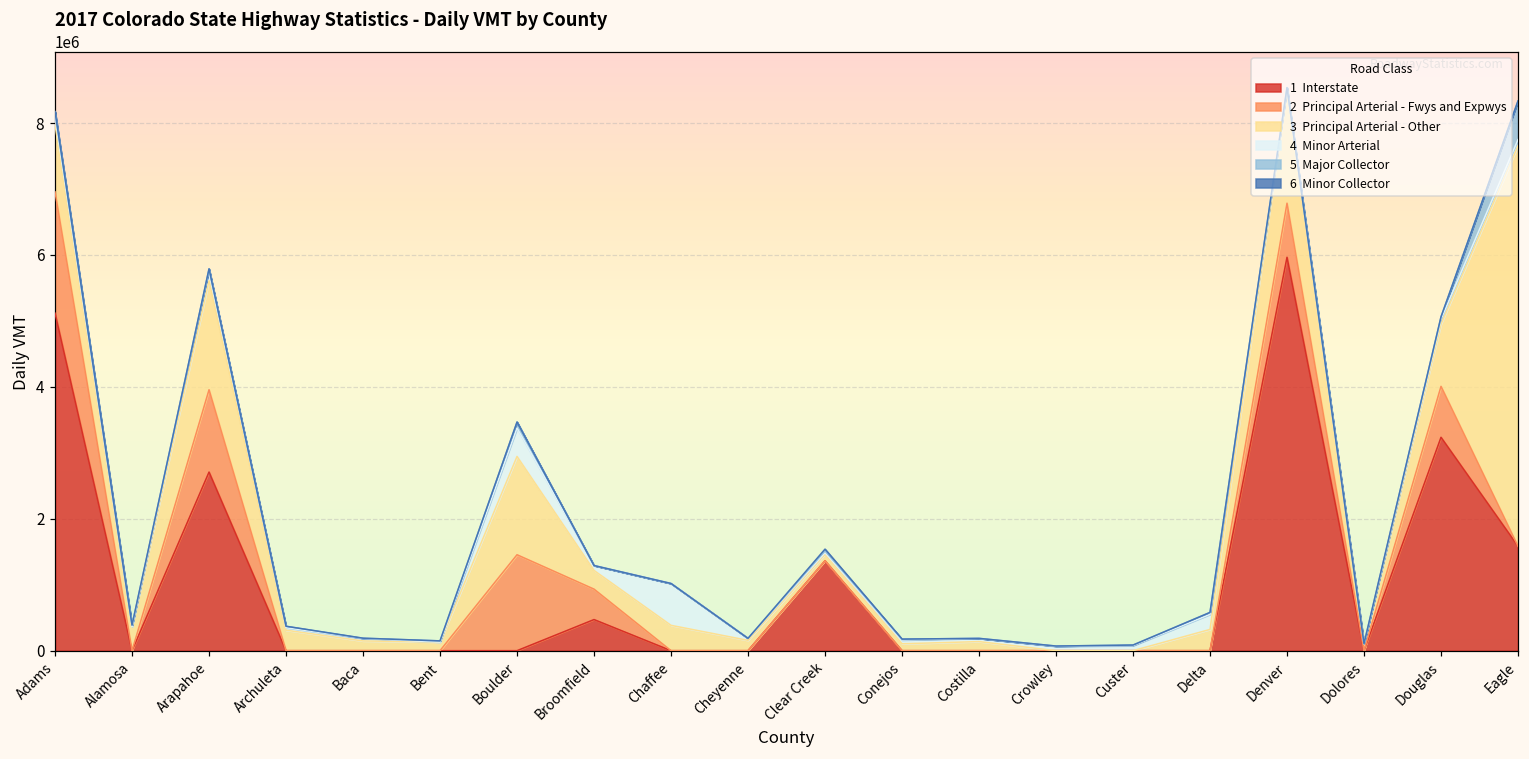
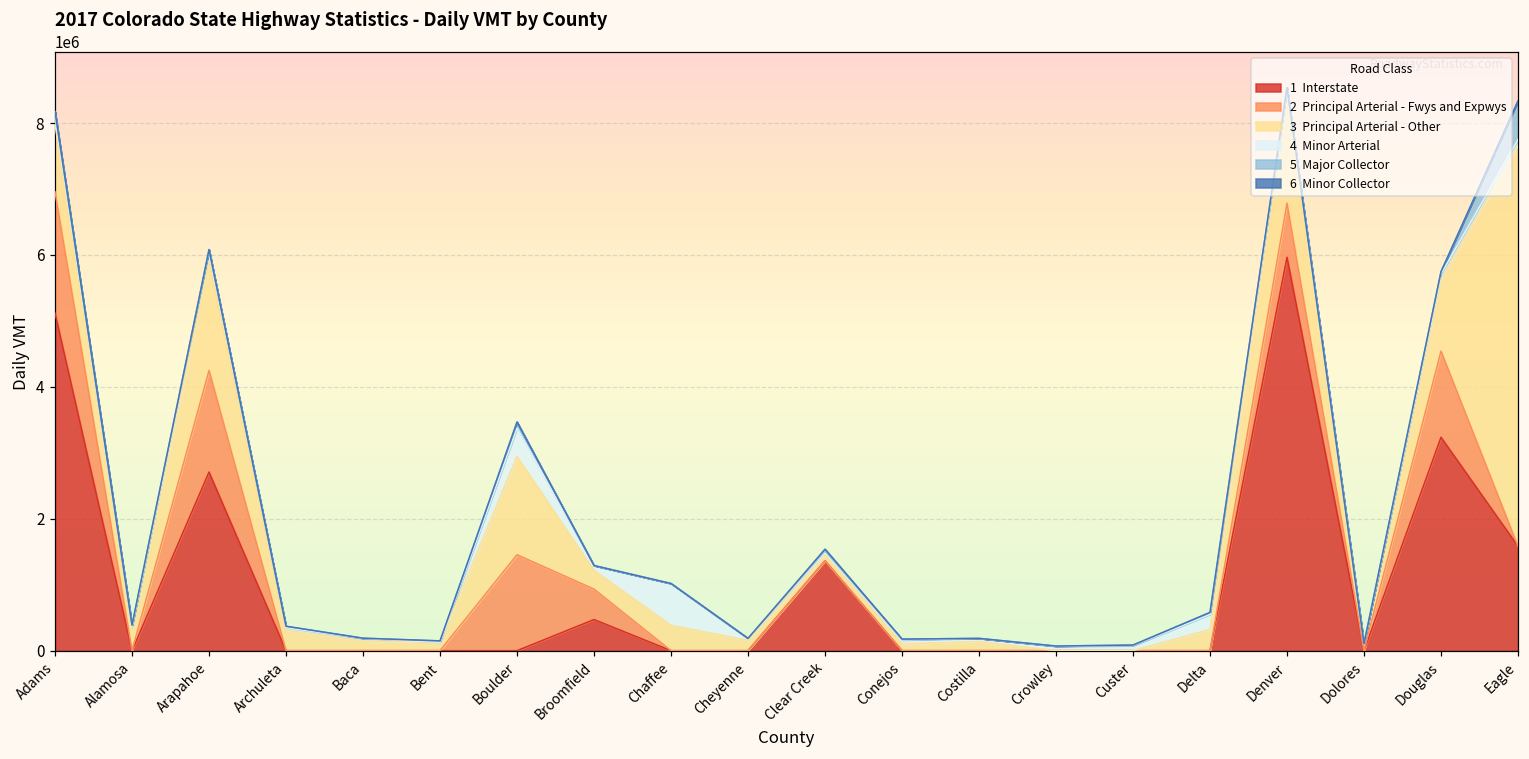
2 Principal Arterial - Fwys and Expwys, Arapahoe: 1200000 -> 1500000
2 Principal Arterial - Fwys and Expwys, Douglas: 800000 -> 1300000
3 Principal Arterial - Other, Douglas: 900000 -> 1100000
